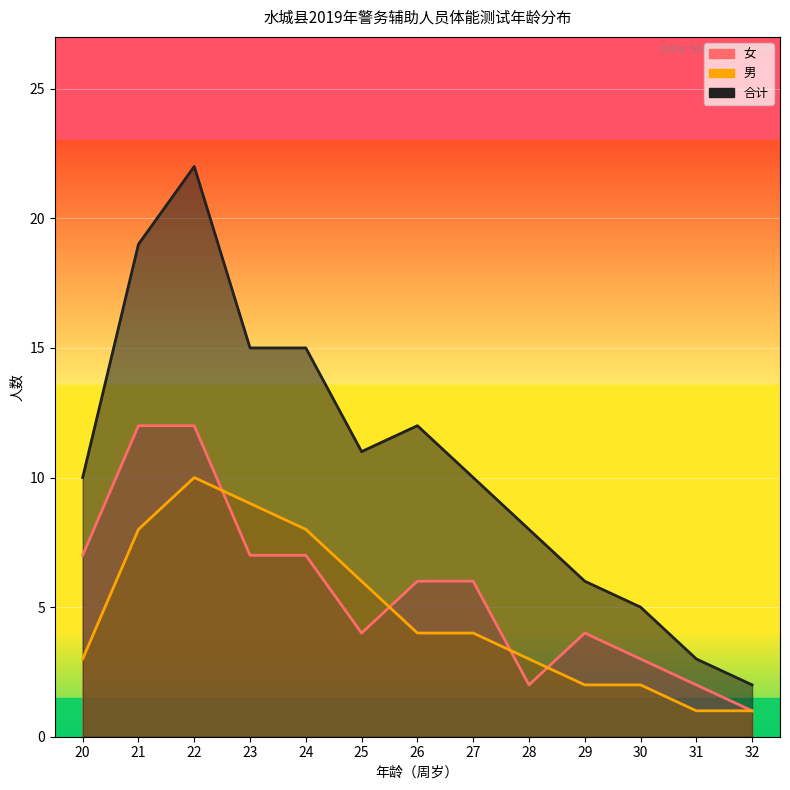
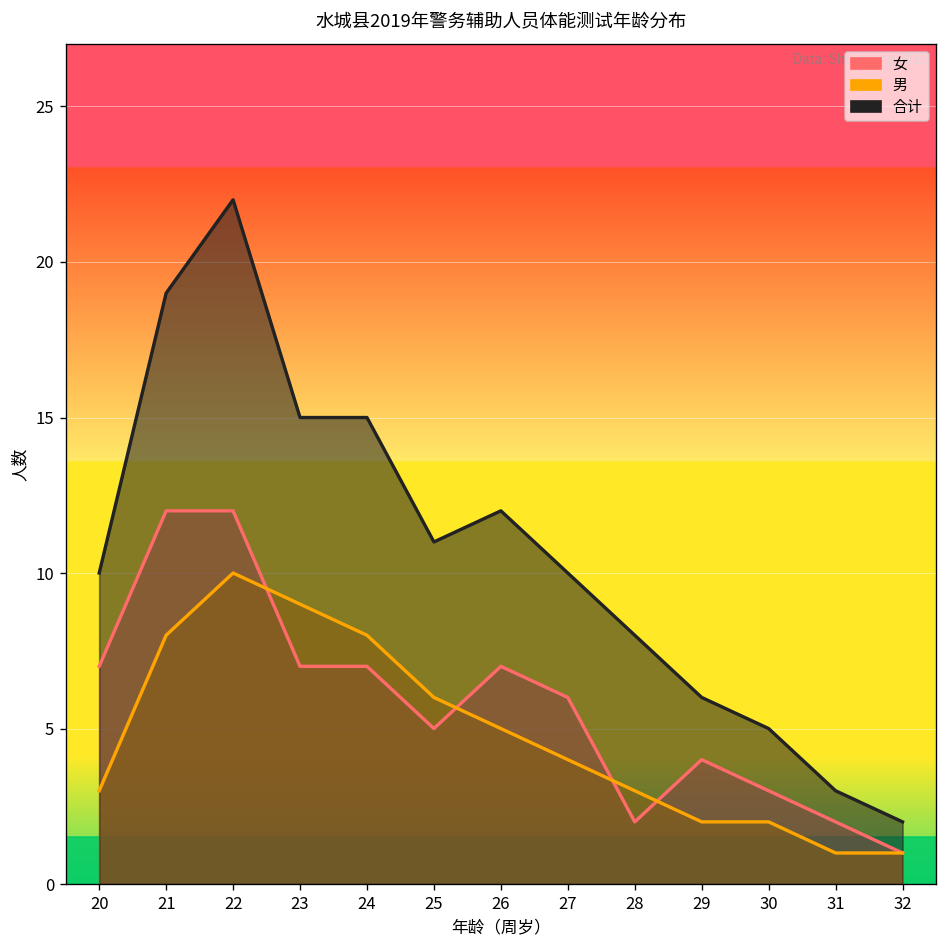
女, 25: 4 -> 5
女, 26: 6 -> 7
男, 26: 4 -> 5
